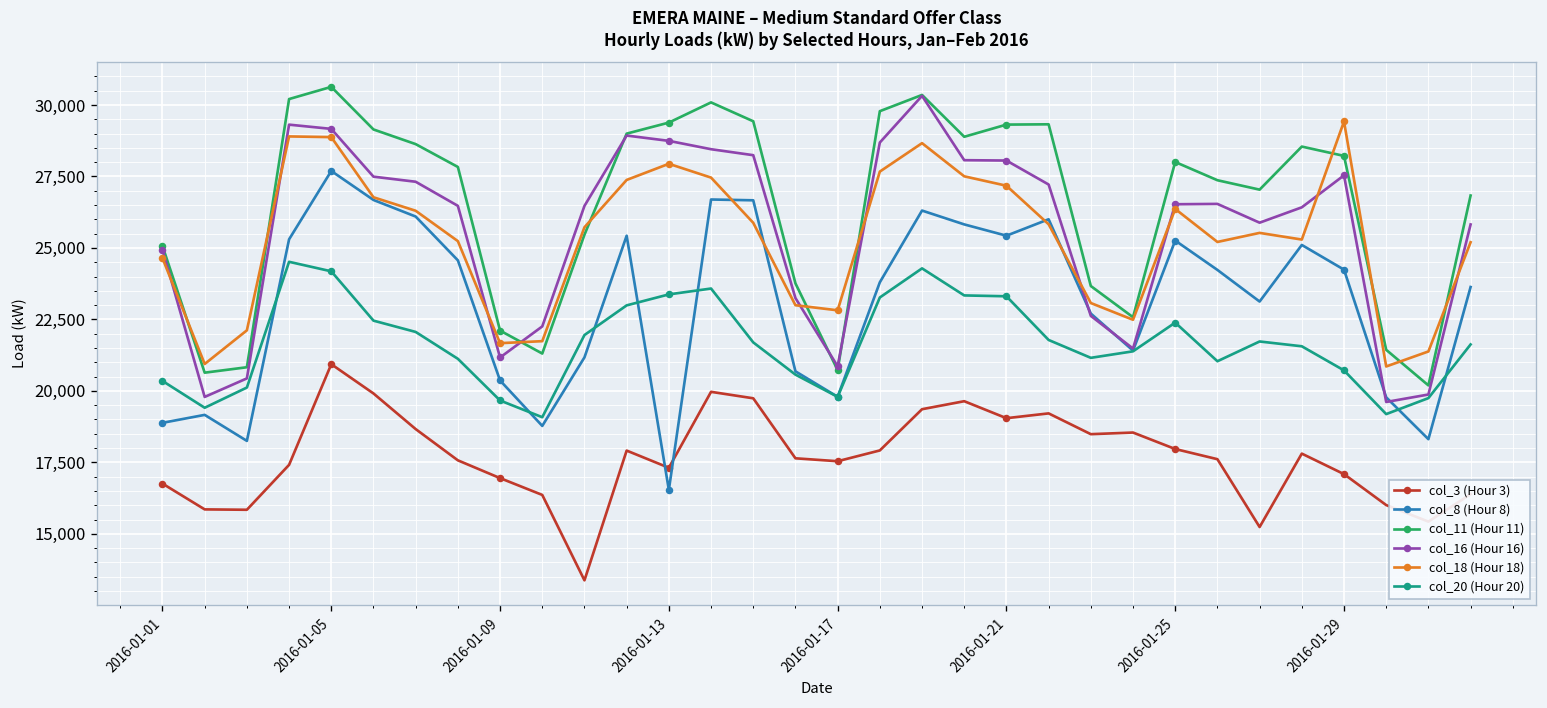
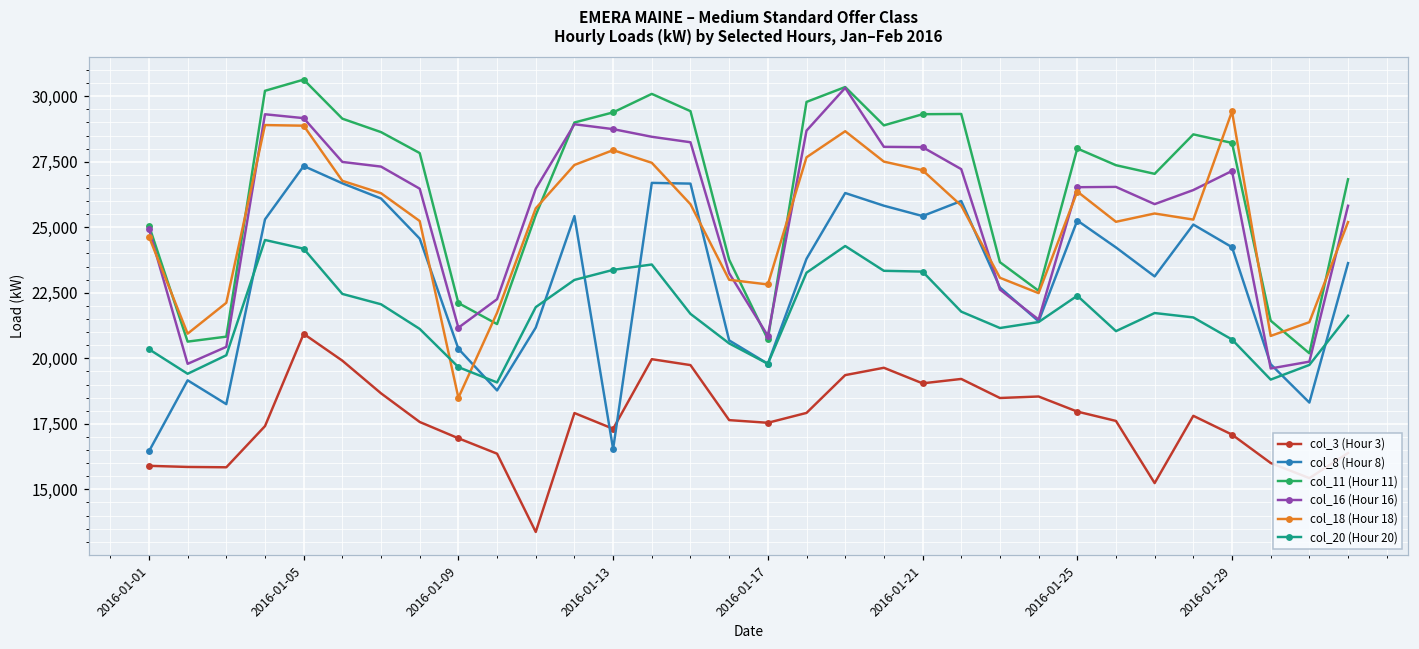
col_3 (Hour 3), 2016-01-01: 16,800 -> 15,900
col_8 (Hour 8), 2016-01-01: 18,900 -> 16,500
col_8 (Hour 8), 2016-01-05: 27,700 -> 27,300
col_18 (Hour 18), 2016-01-09: 21,700 -> 18,500
col_16 (Hour 16), 2016-01-29: 27,500 -> 27,100
